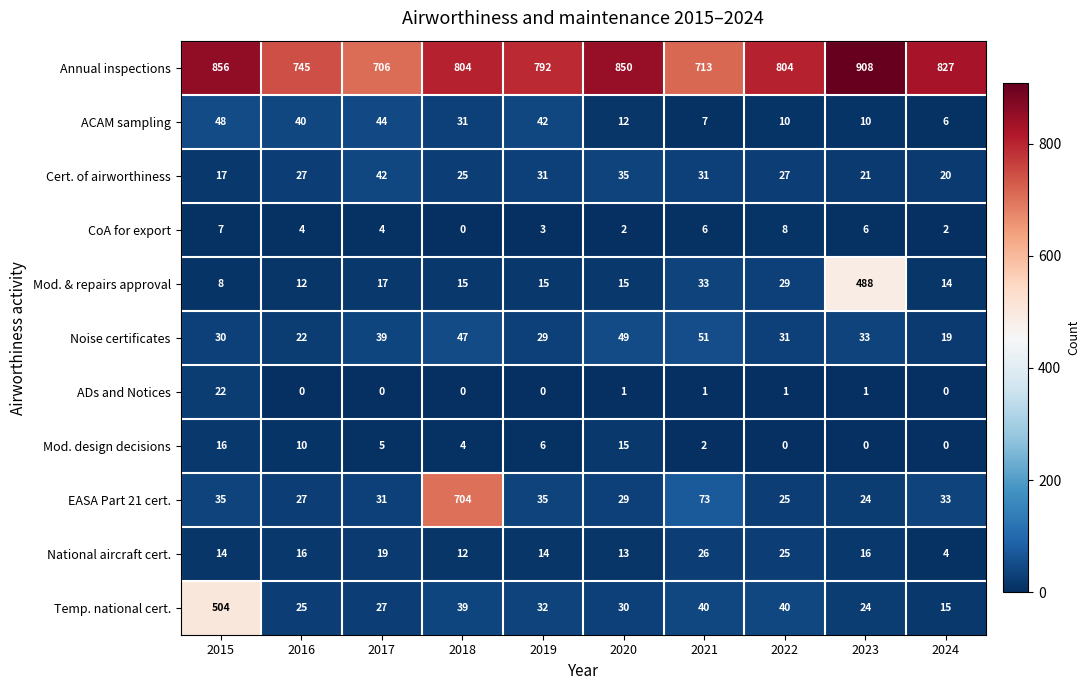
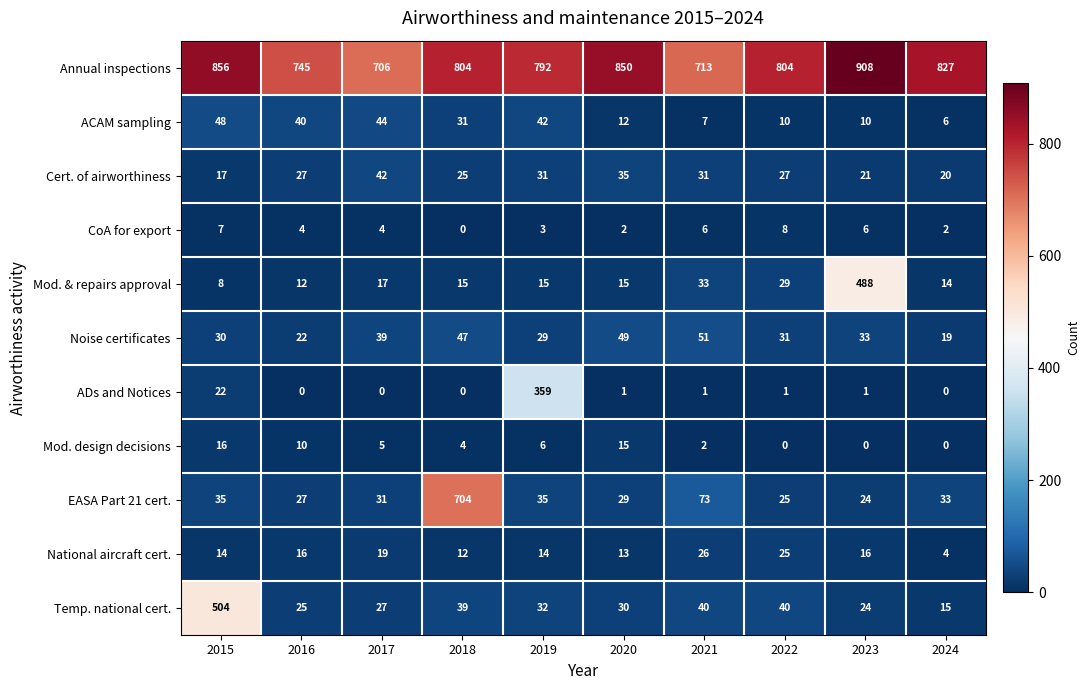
ADs and Notices, 2019: 0 -> 359
